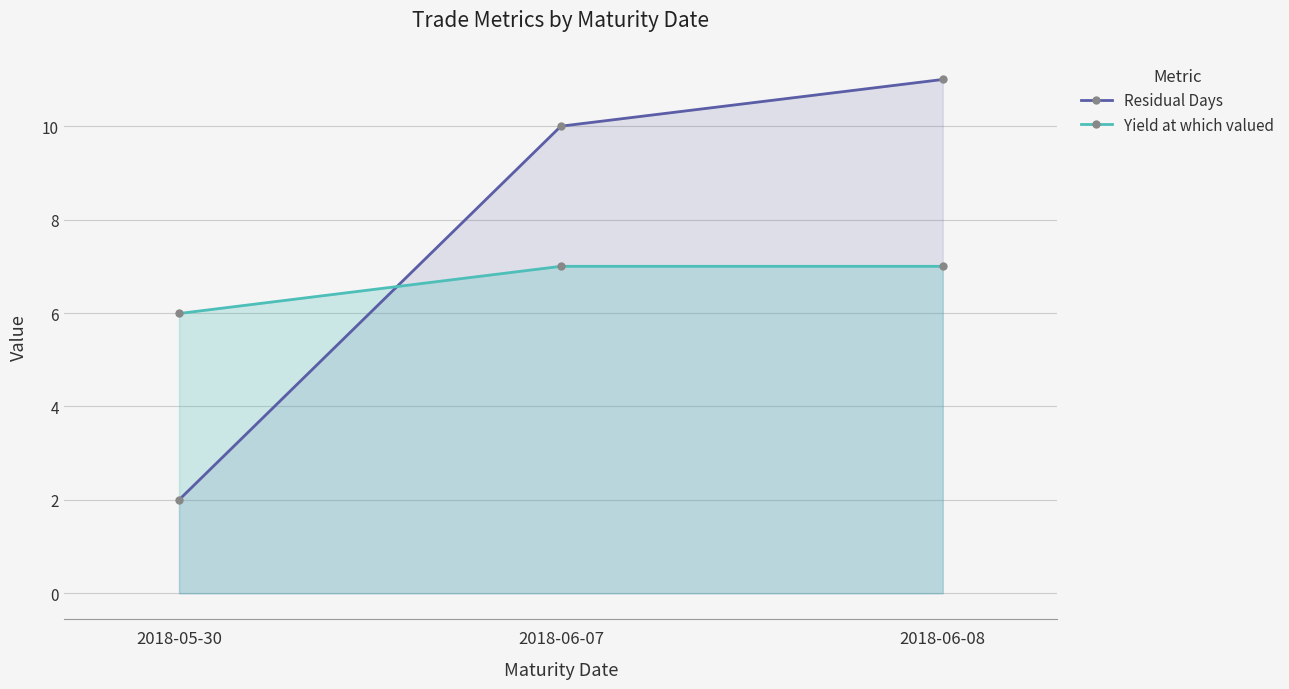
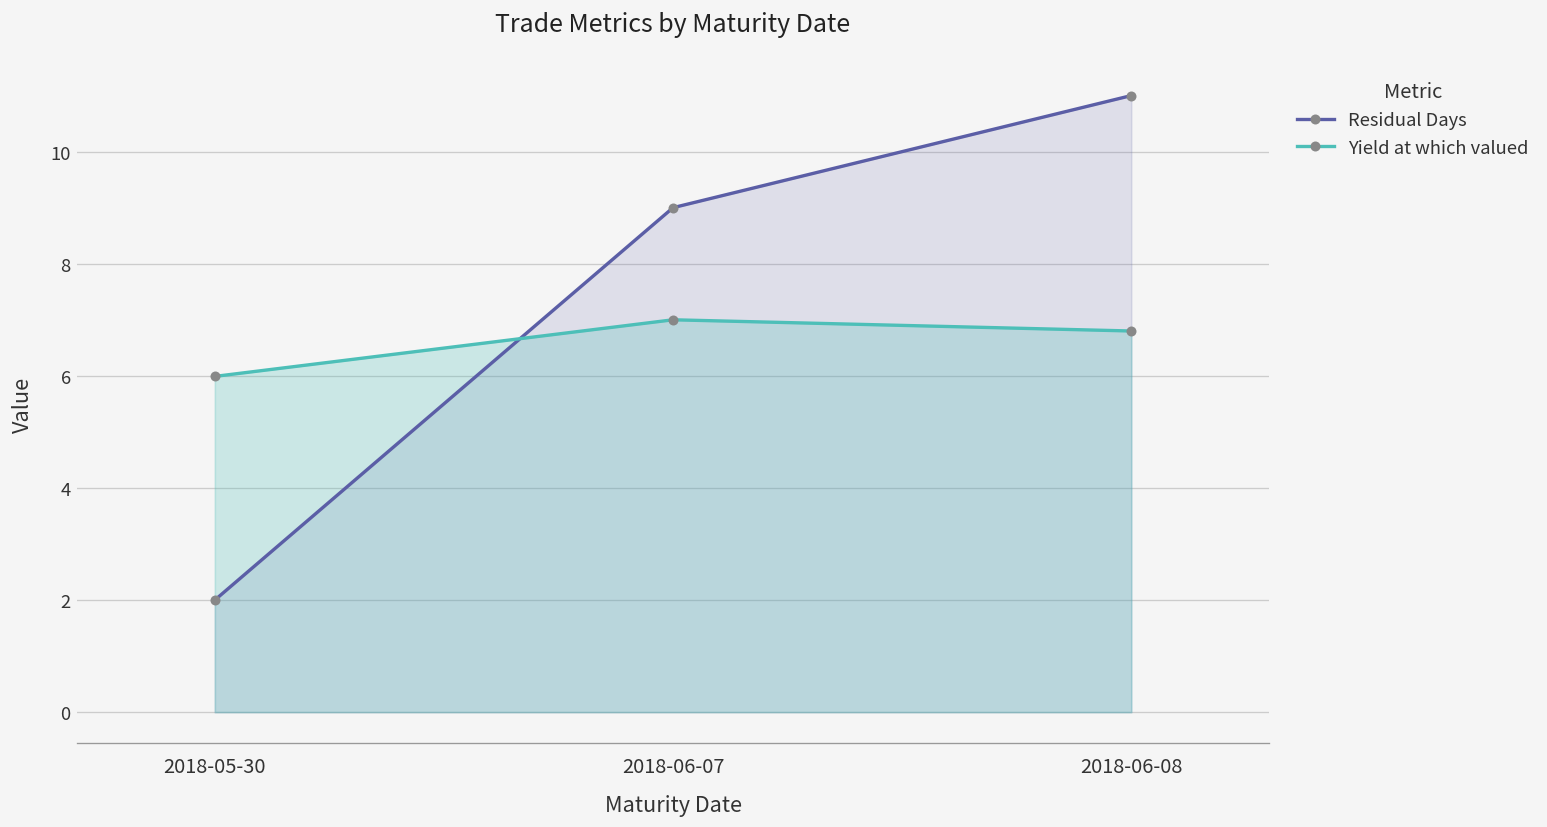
Residual Days, 2018-06-07: 10 -> 9
Yield at which valued, 2018-06-08: 7.0 -> 6.8
